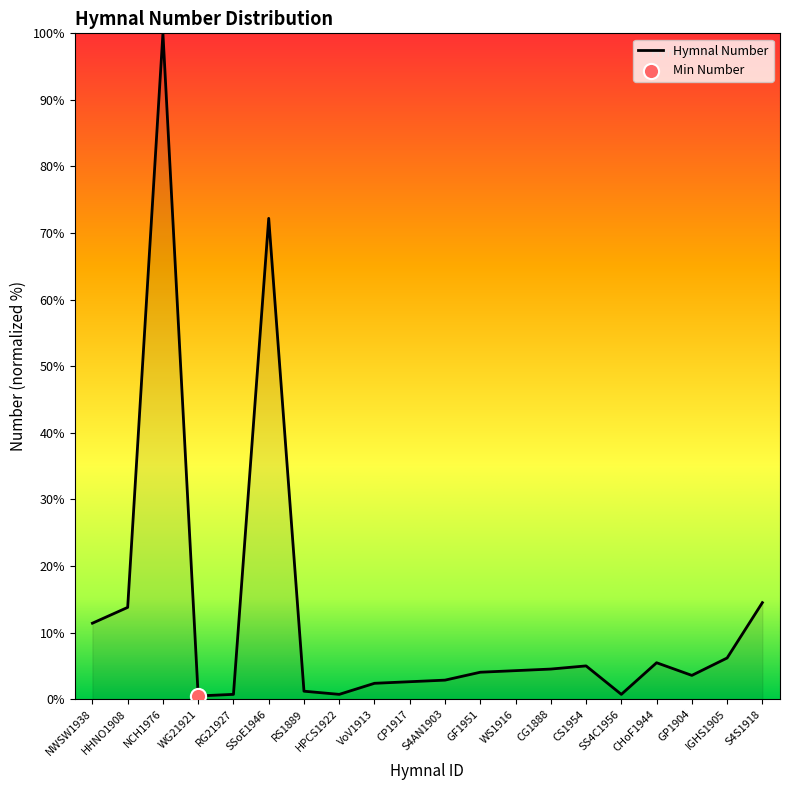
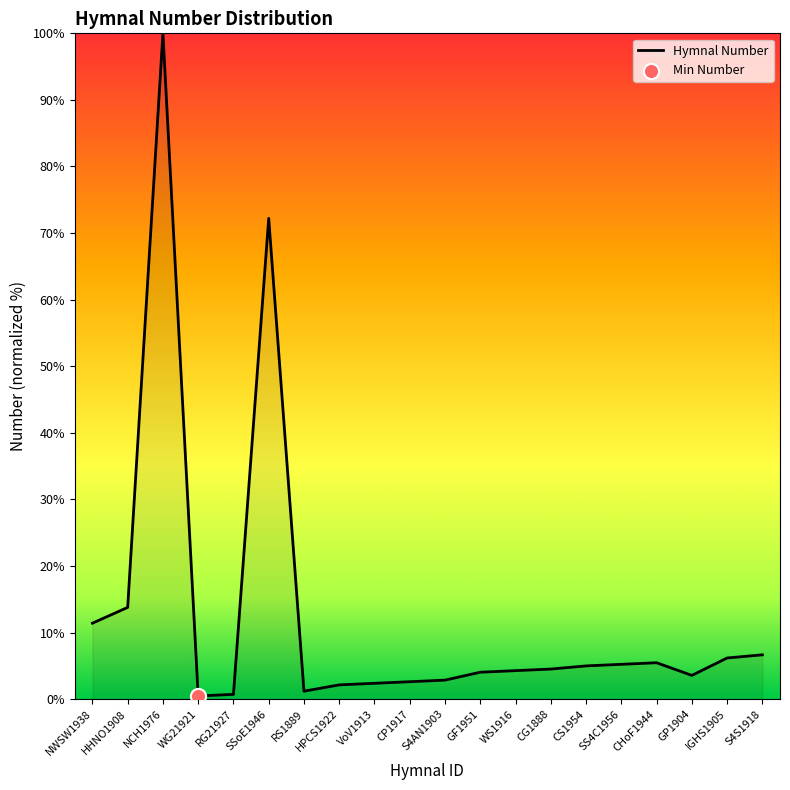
Hymnal Number, HPCS1922: 1% -> 2%
Hymnal Number, SS4C1956: 1% -> 5%
Hymnal Number, S4S1918: 14% -> 7%
